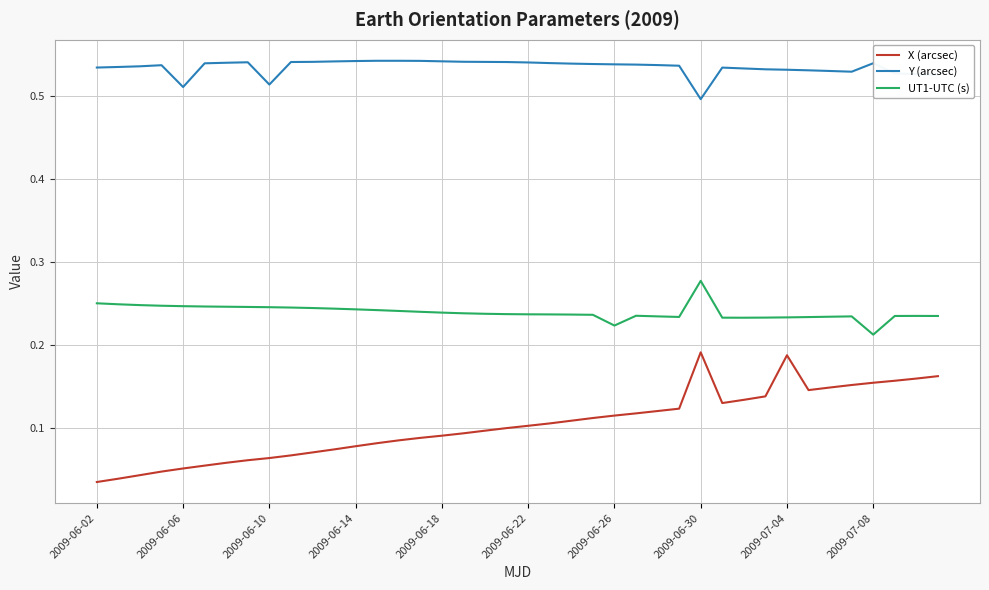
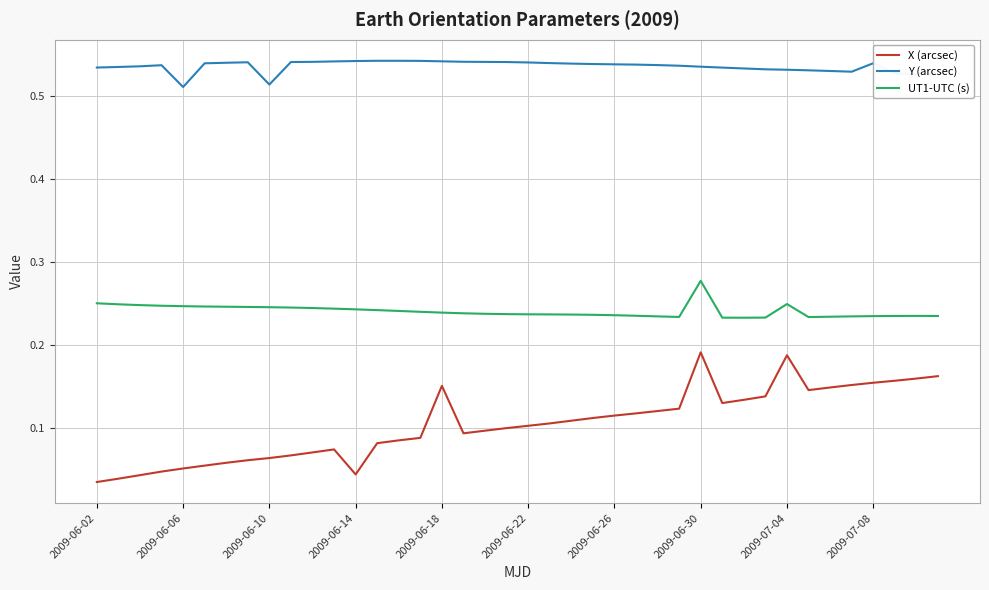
X (arcsec), 2009-06-14: 0.08 -> 0.04
X (arcsec), 2009-06-18: 0.09 -> 0.15
UT1-UTC (s), 2009-06-26: 0.22 -> 0.24
Y (arcsec), 2009-06-30: 0.50 -> 0.53
UT1-UTC (s), 2009-07-04: 0.23 -> 0.25
UT1-UTC (s), 2009-07-08: 0.21 -> 0.23
